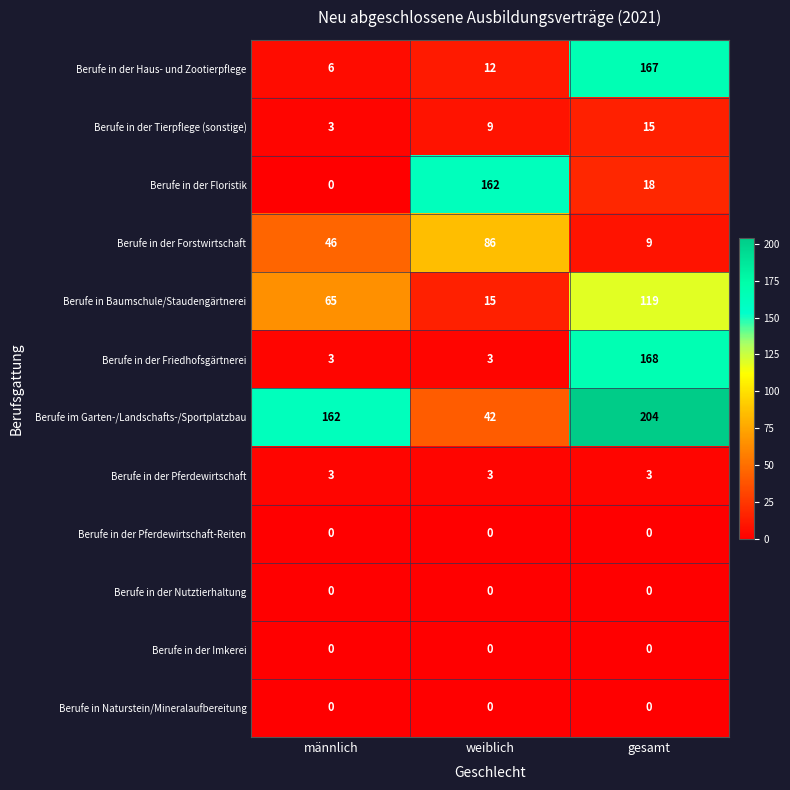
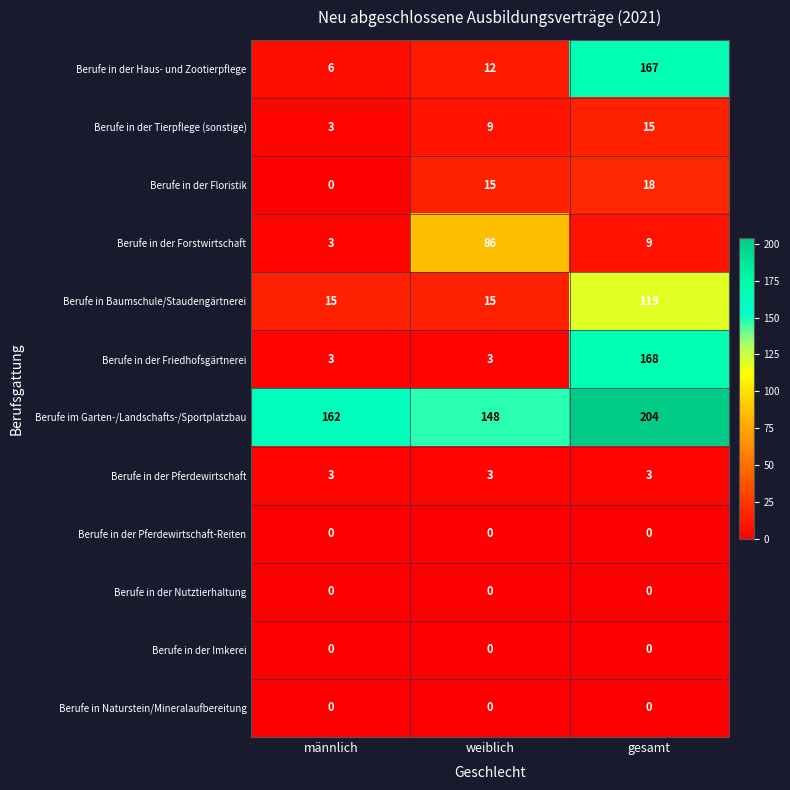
Berufe in der Floristik, weiblich: 162 -> 15
Berufe in der Forstwirtschaft, männlich: 46 -> 3
Berufe in Baumschule/Staudengärtnerei, männlich: 65 -> 15
Berufe im Garten-/Landschafts-/Sportplatzbau, weiblich: 42 -> 148
